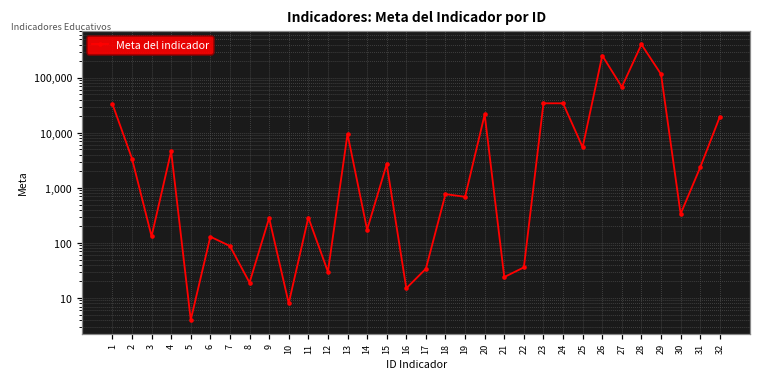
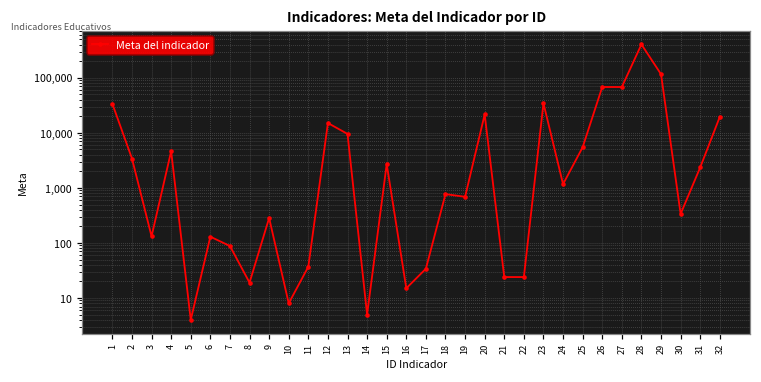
11: 300 -> 40
12: 30 -> 15,000
14: 170 -> 5
22: 40 -> 20
24: 30,000 -> 1,200
26: 300,000 -> 70,000
